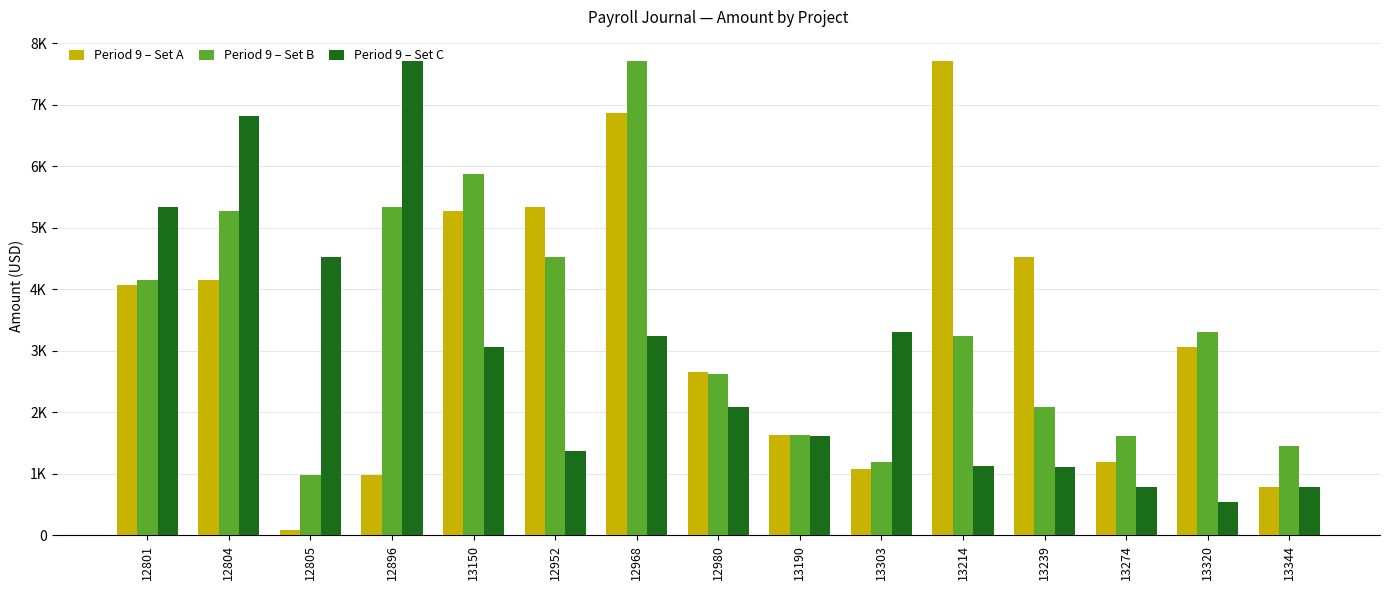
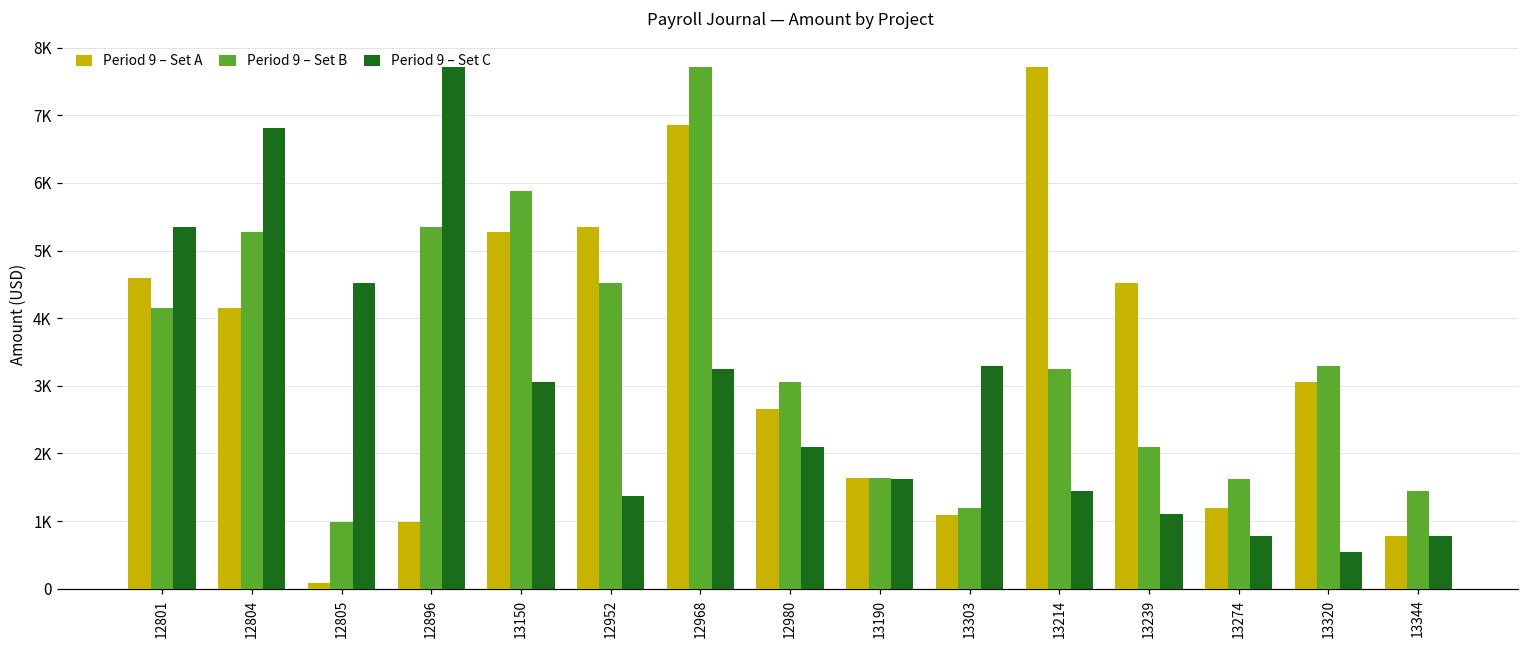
Period 9 – Set A, 12801: 4100 -> 4600
Period 9 – Set B, 12980: 2600 -> 3100
Period 9 – Set C, 13214: 1100 -> 1400
